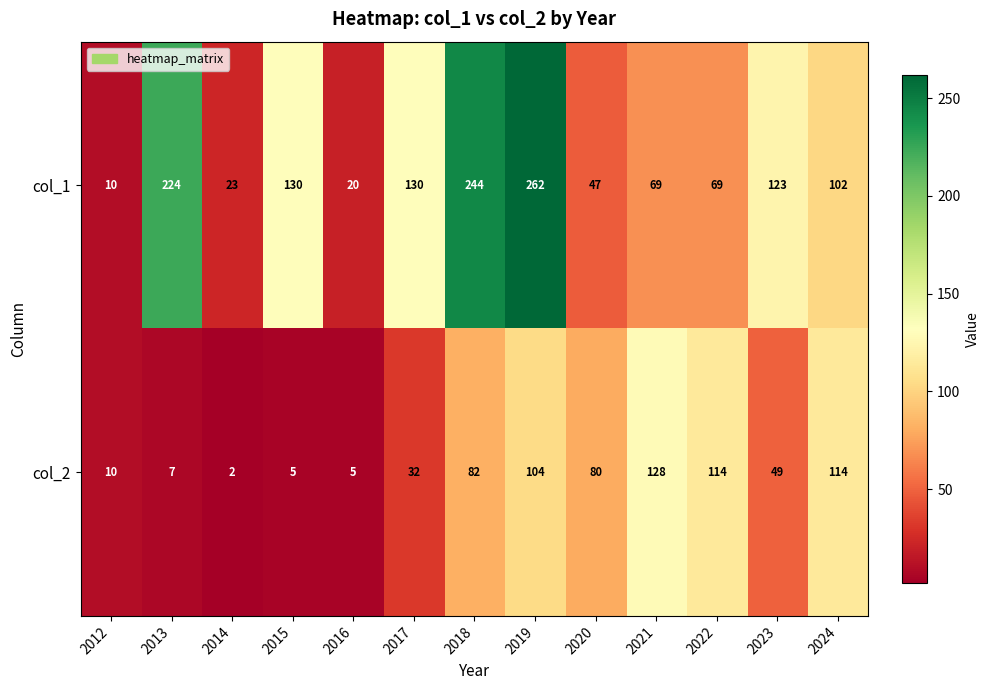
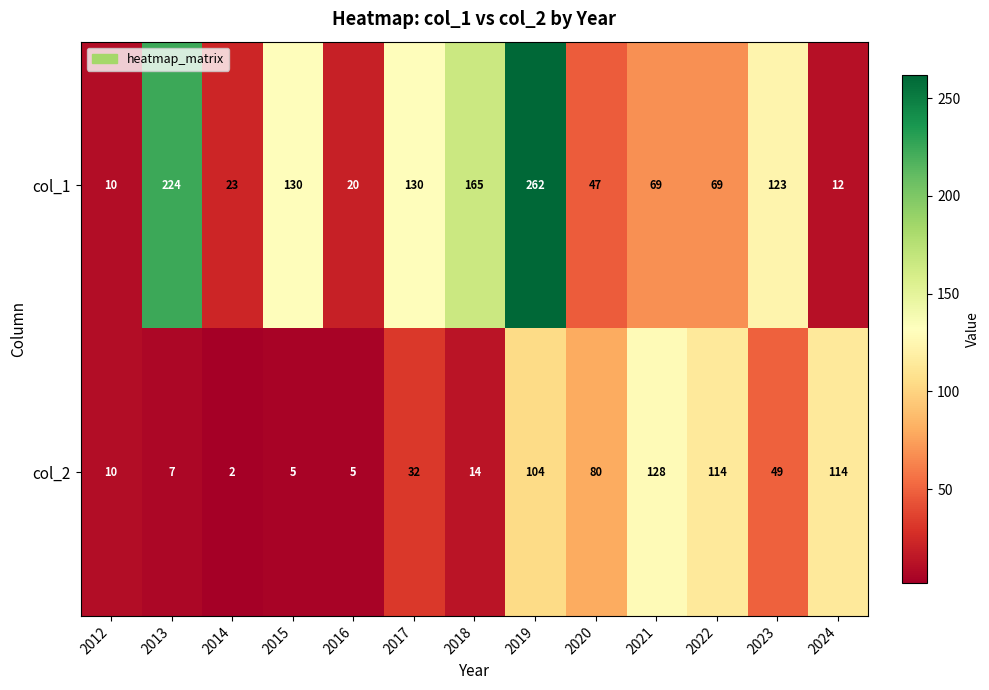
col_1, 2018: 244 -> 165
col_1, 2024: 102 -> 12
col_2, 2018: 82 -> 14
